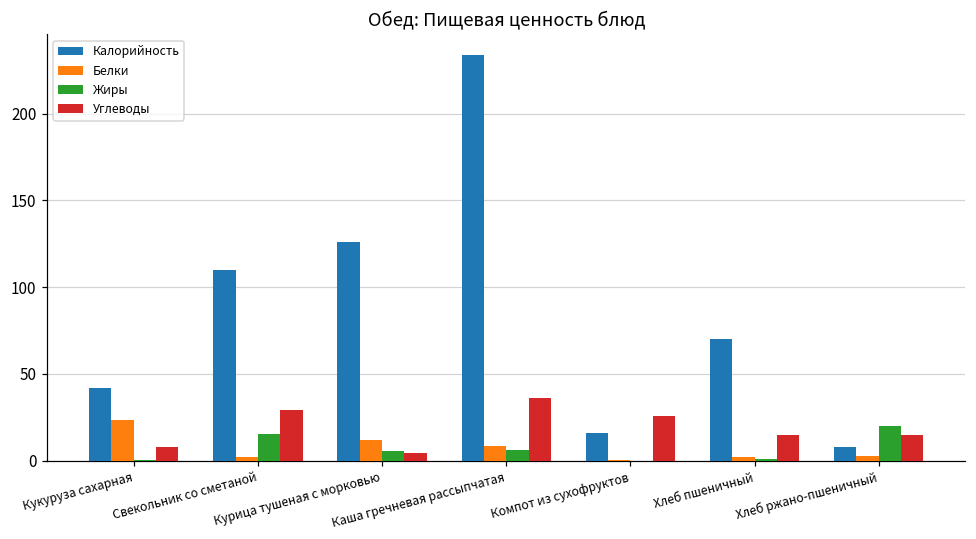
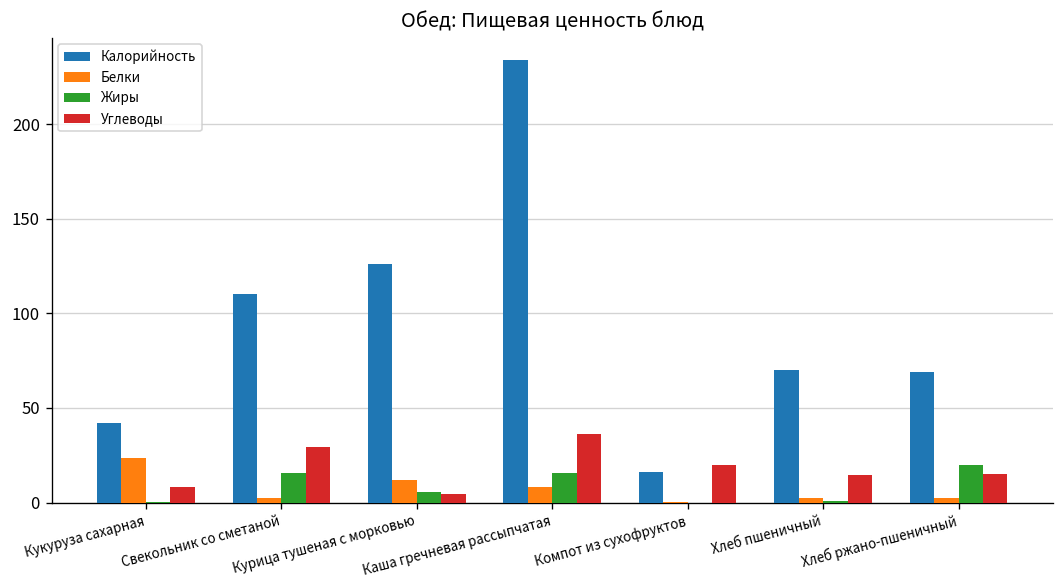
Жиры, Каша гречневая рассыпчатая: 6 -> 16
Углеводы, Компот из сухофруктов: 26 -> 20
Калорийность, Хлеб ржано-пшеничный: 8 -> 69
